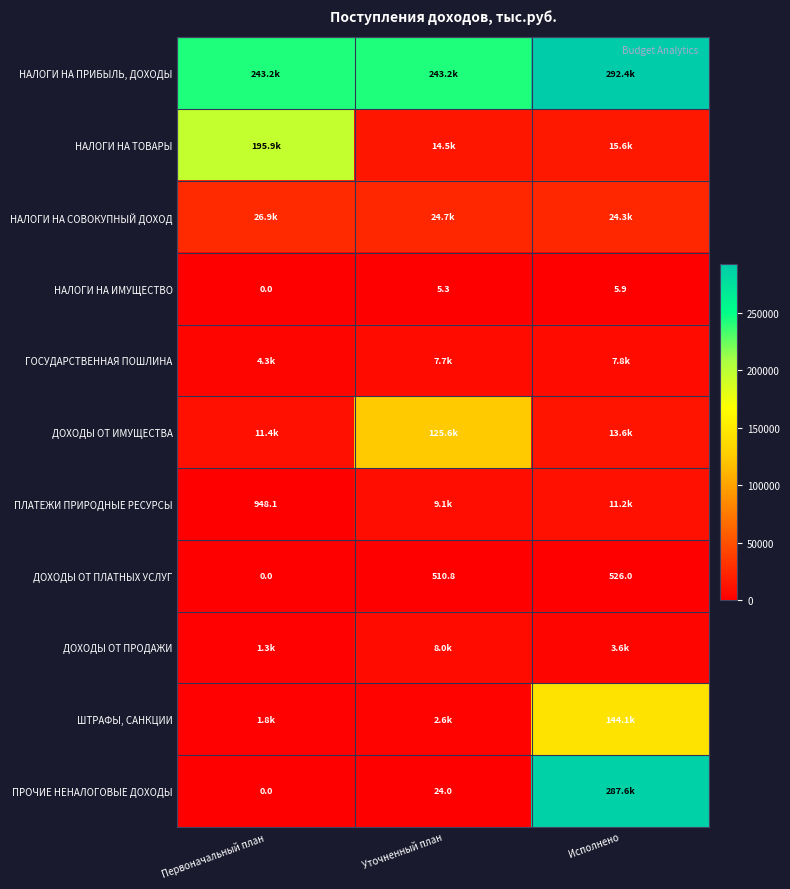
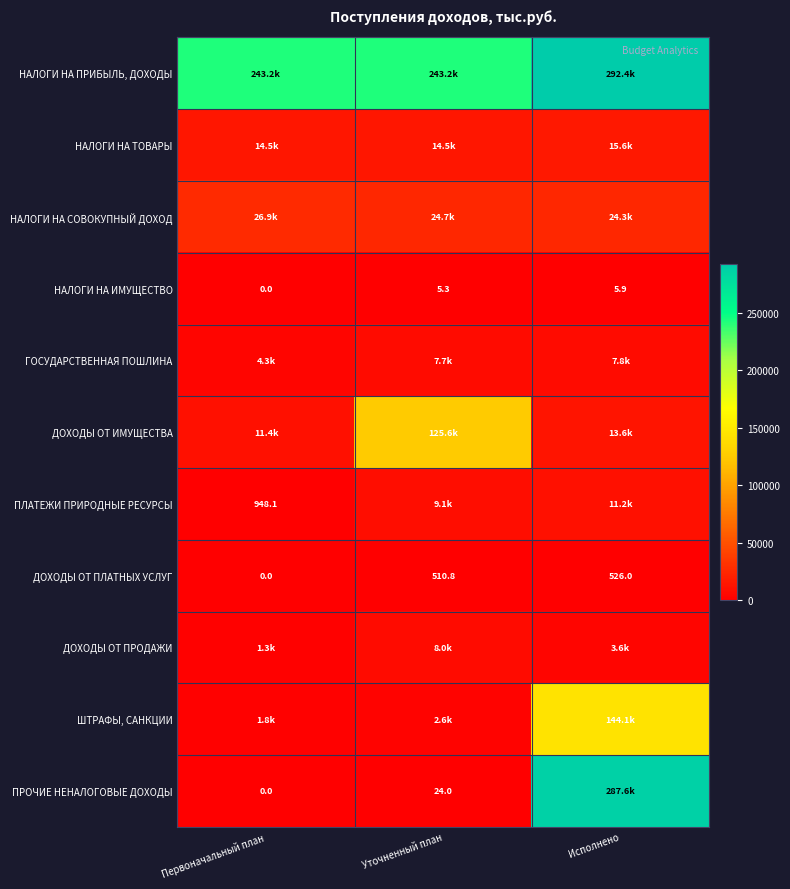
НАЛОГИ НА ТОВАРЫ, Первоначальный план: 195.9k -> 14.5k
